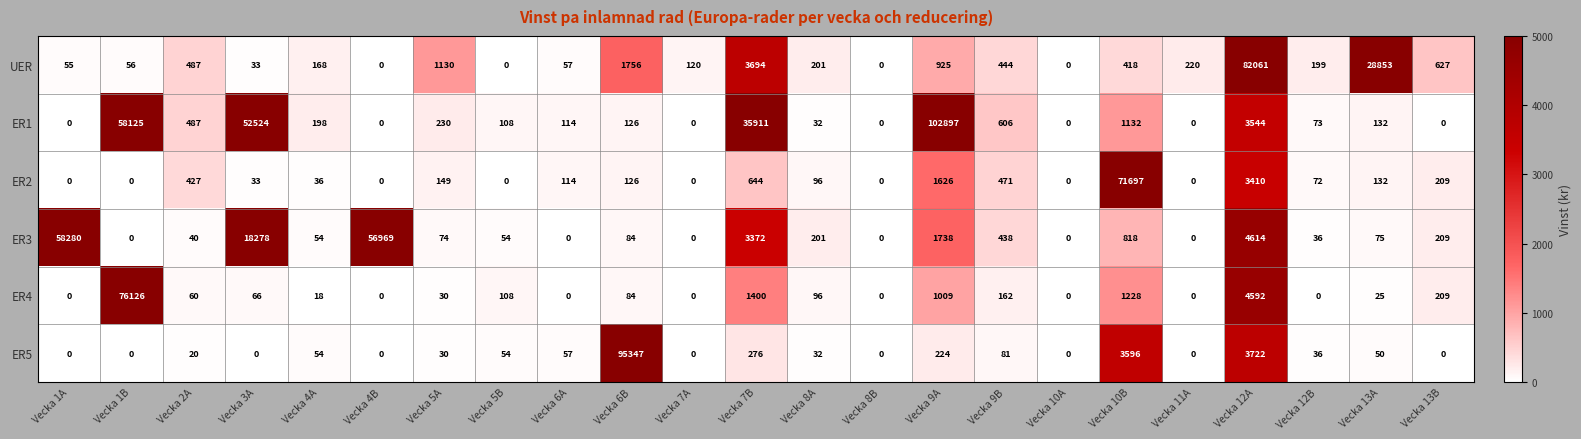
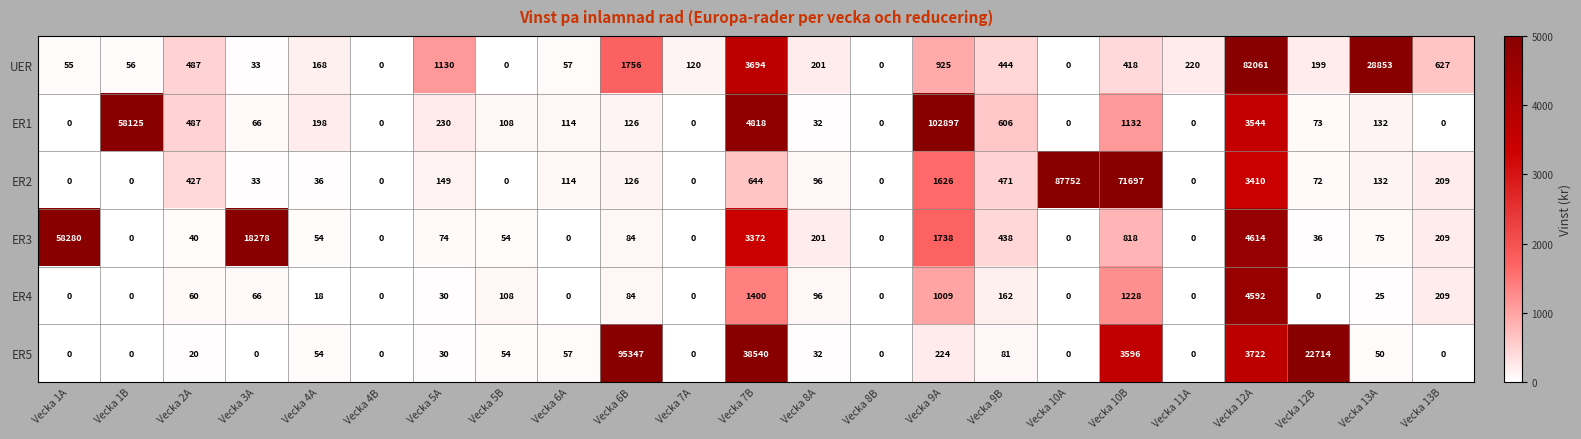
ER1, Vecka 3A: 52524 -> 66
ER1, Vecka 7B: 35911 -> 4818
ER2, Vecka 10A: 0 -> 87752
ER3, Vecka 4B: 56969 -> 0
ER4, Vecka 1B: 76126 -> 0
ER5, Vecka 7B: 276 -> 38540
ER5, Vecka 12B: 36 -> 22714
